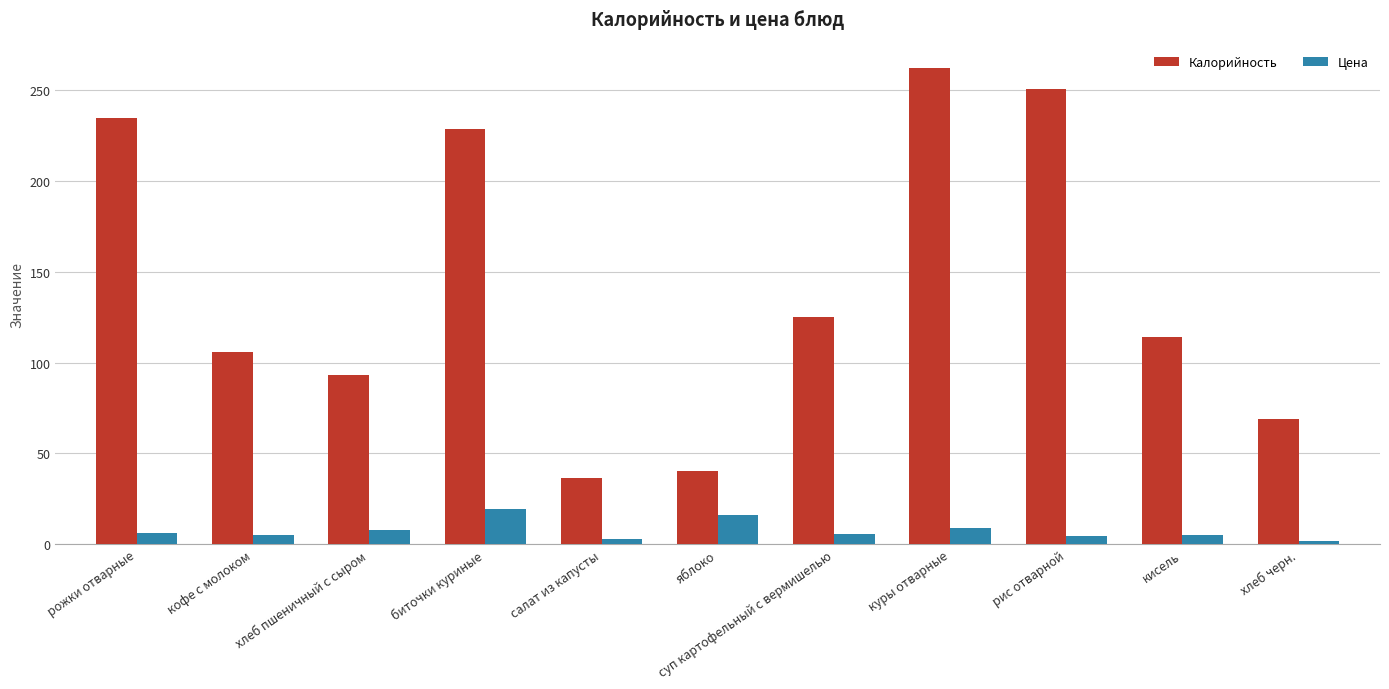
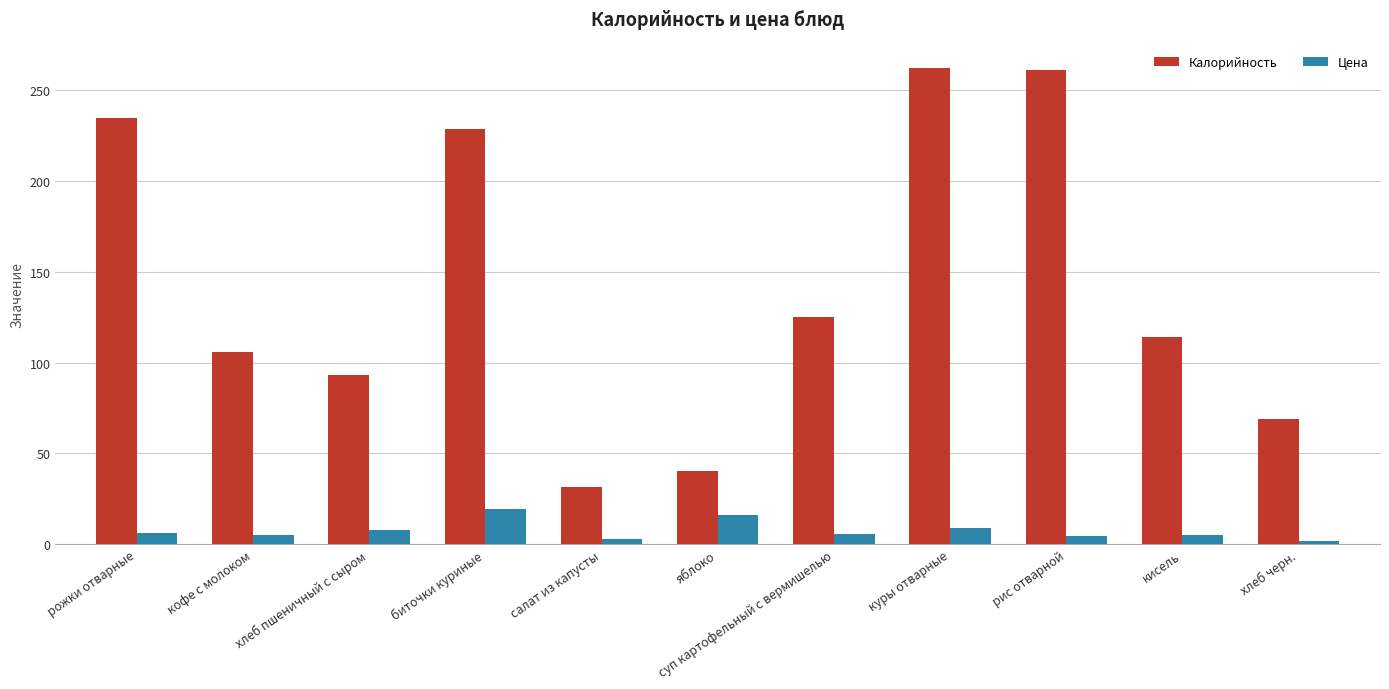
Калорийность, салат из капусты: 36 -> 31
Калорийность, рис отварной: 250 -> 261
